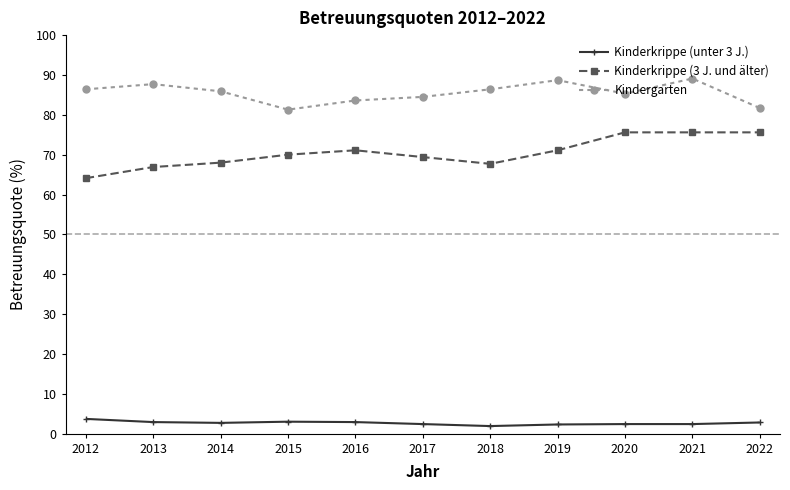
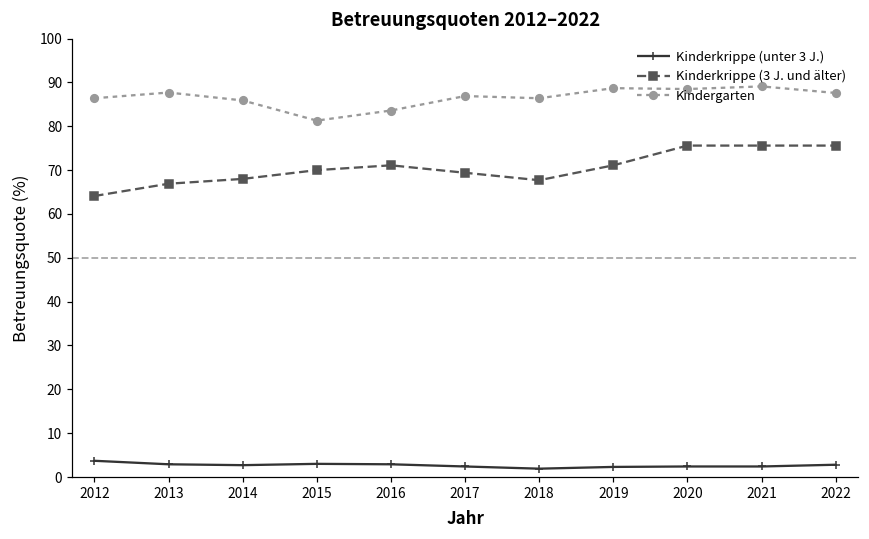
Kindergarten, 2017: 85 -> 87
Kindergarten, 2020: 85 -> 89
Kindergarten, 2022: 82 -> 88
